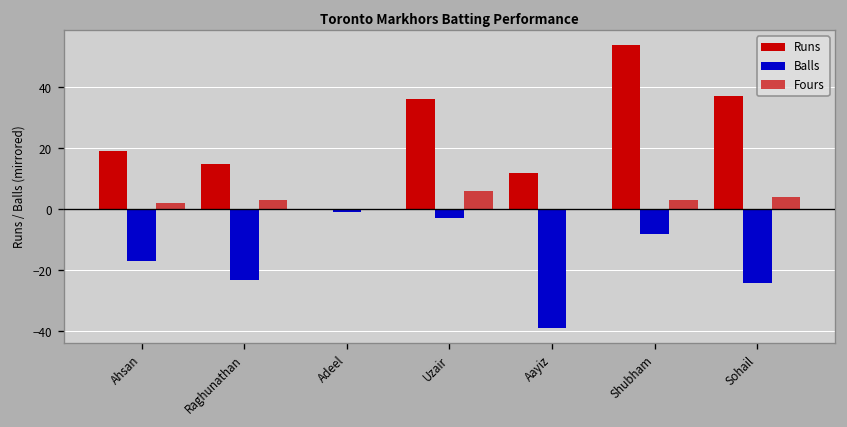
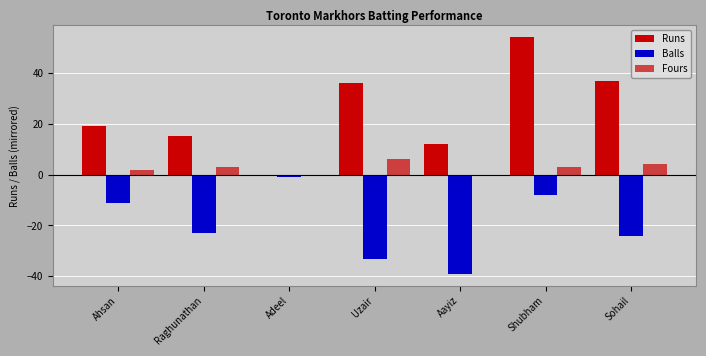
Balls, Ahsan: -17 -> -11
Balls, Uzair: -3 -> -33
